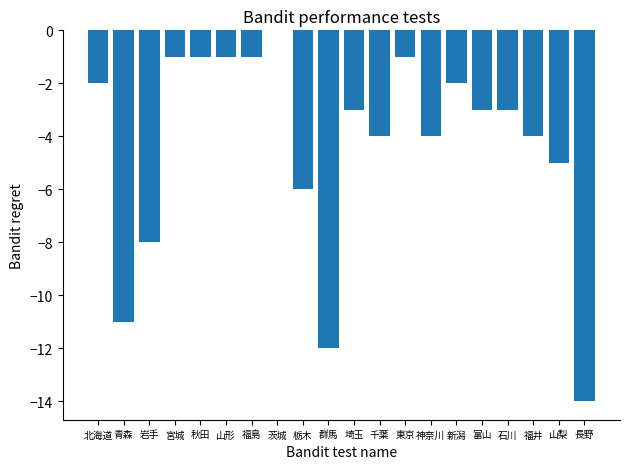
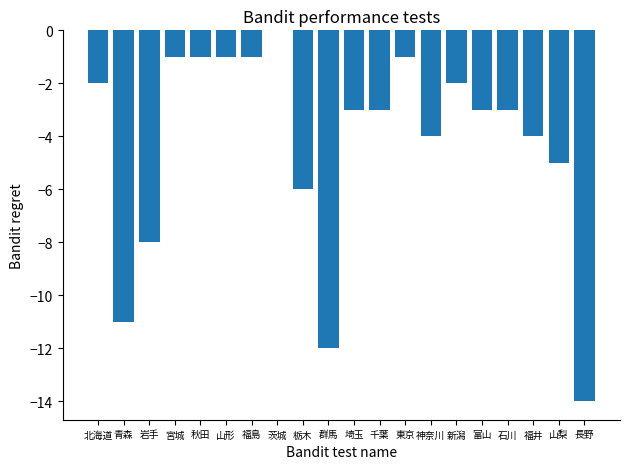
千葉: -4.0 -> -3.0
